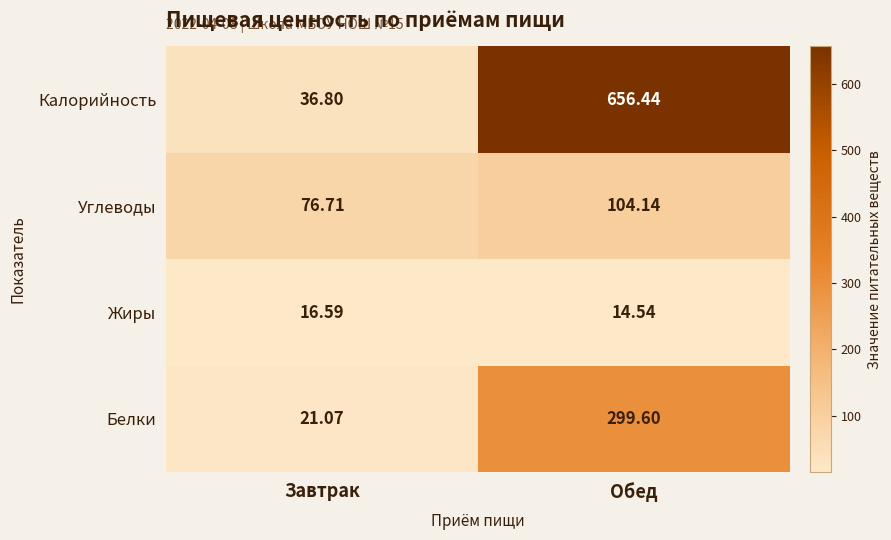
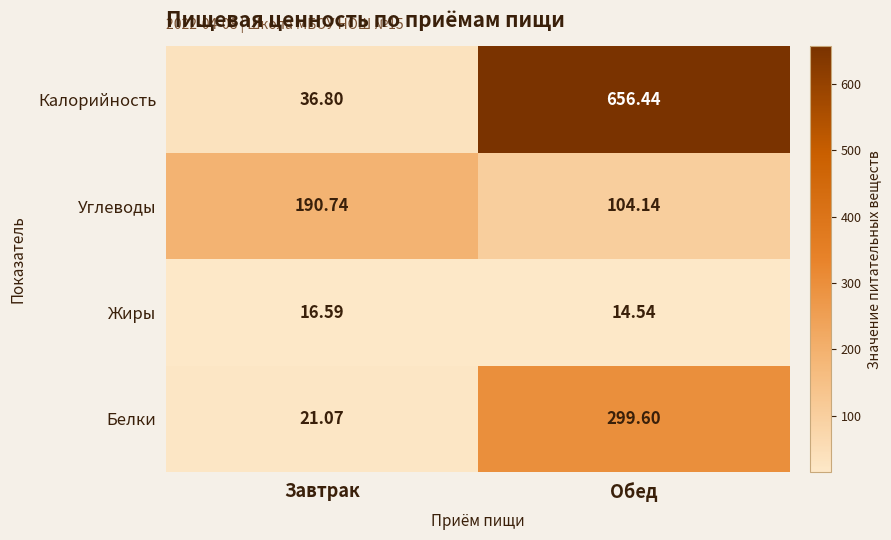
Углеводы, Завтрак: 76.71 -> 190.74
